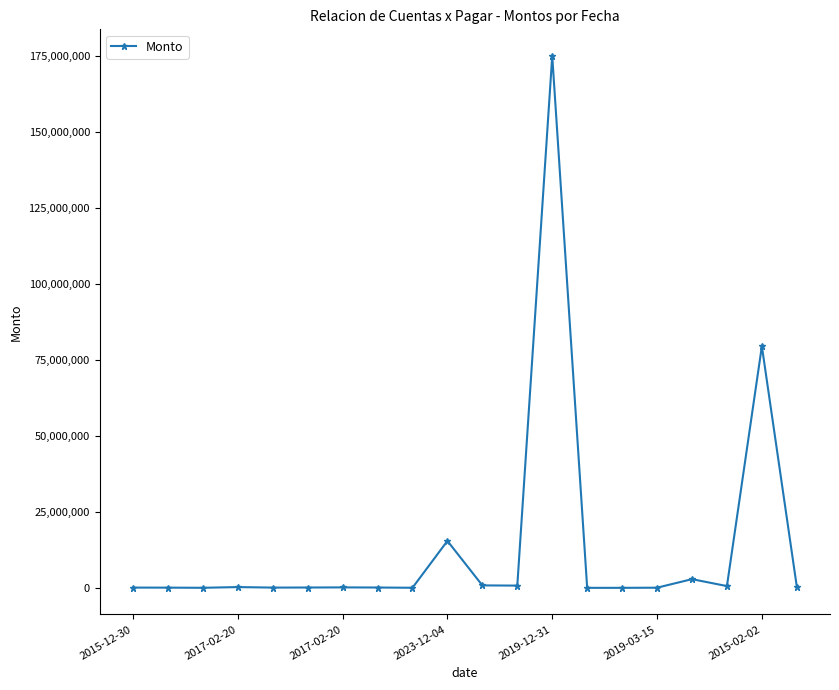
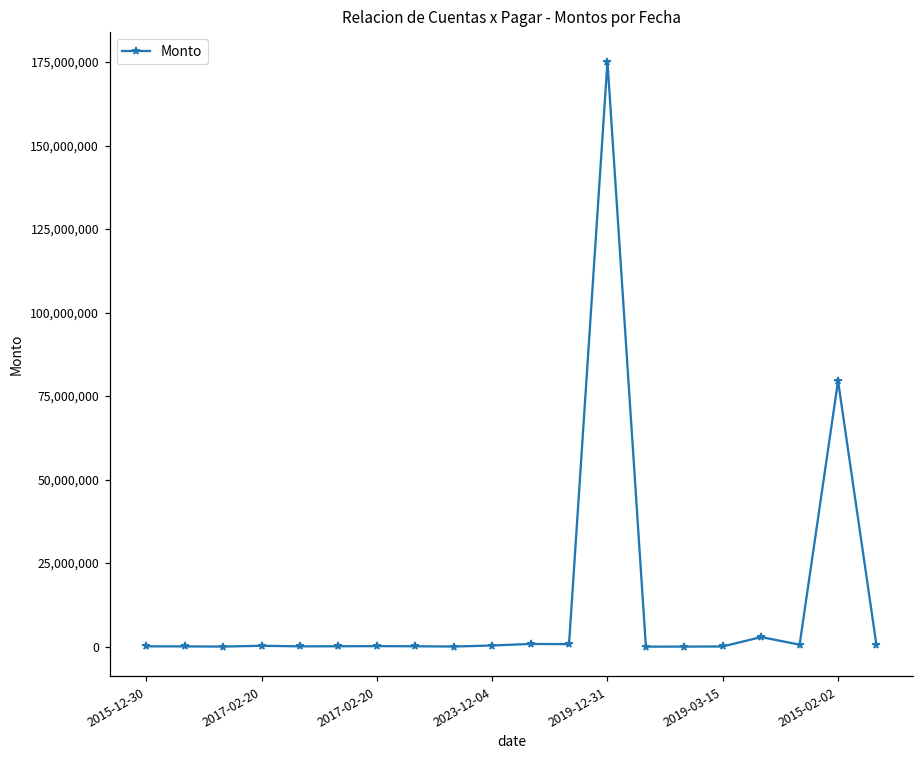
2023-12-04: 15,000,000 -> 0
